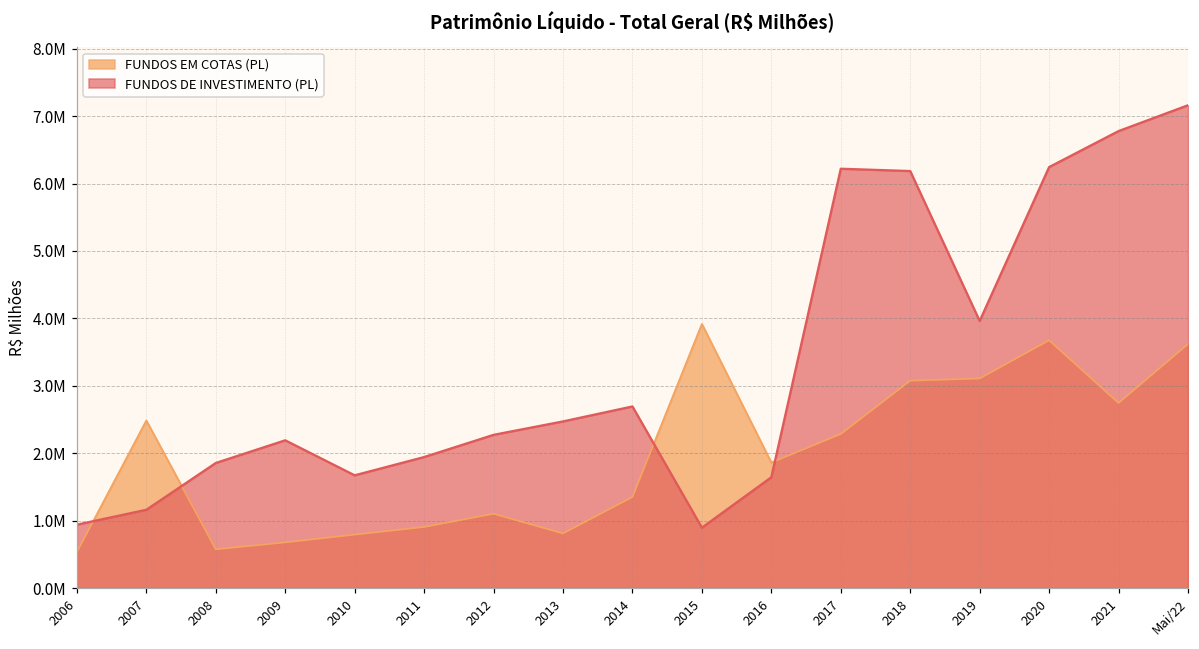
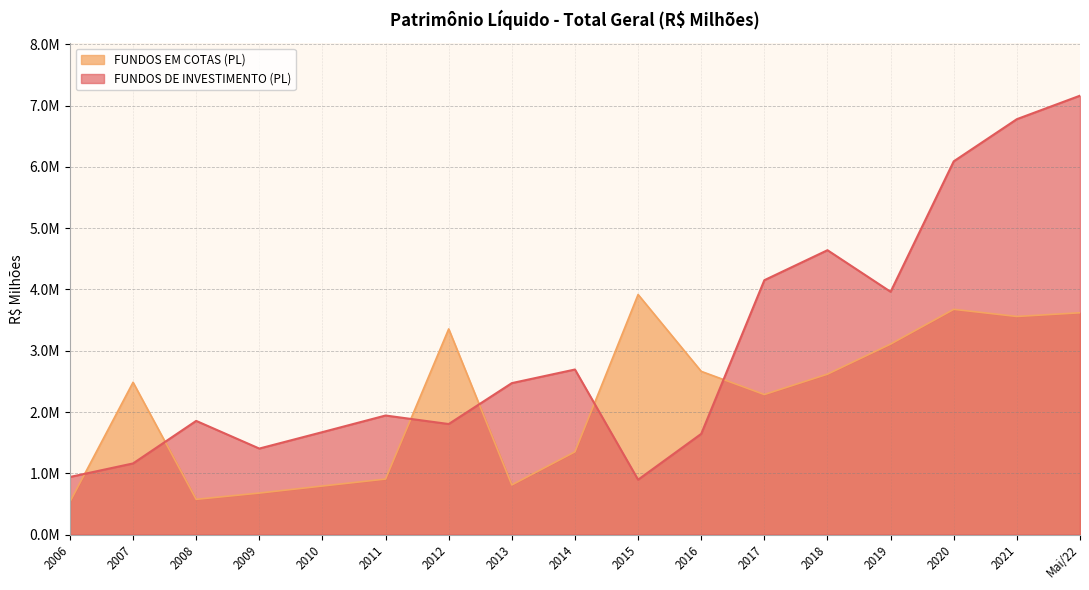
FUNDOS DE INVESTIMENTO (PL), 2009: 2200000 -> 1400000
FUNDOS EM COTAS (PL), 2012: 1100000 -> 3400000
FUNDOS DE INVESTIMENTO (PL), 2012: 2300000 -> 1800000
FUNDOS EM COTAS (PL), 2016: 1900000 -> 2700000
FUNDOS DE INVESTIMENTO (PL), 2017: 6200000 -> 4200000
FUNDOS EM COTAS (PL), 2018: 3100000 -> 2600000
FUNDOS DE INVESTIMENTO (PL), 2018: 6200000 -> 4600000
FUNDOS DE INVESTIMENTO (PL), 2020: 6200000 -> 6100000
FUNDOS EM COTAS (PL), 2021: 2700000 -> 3600000
